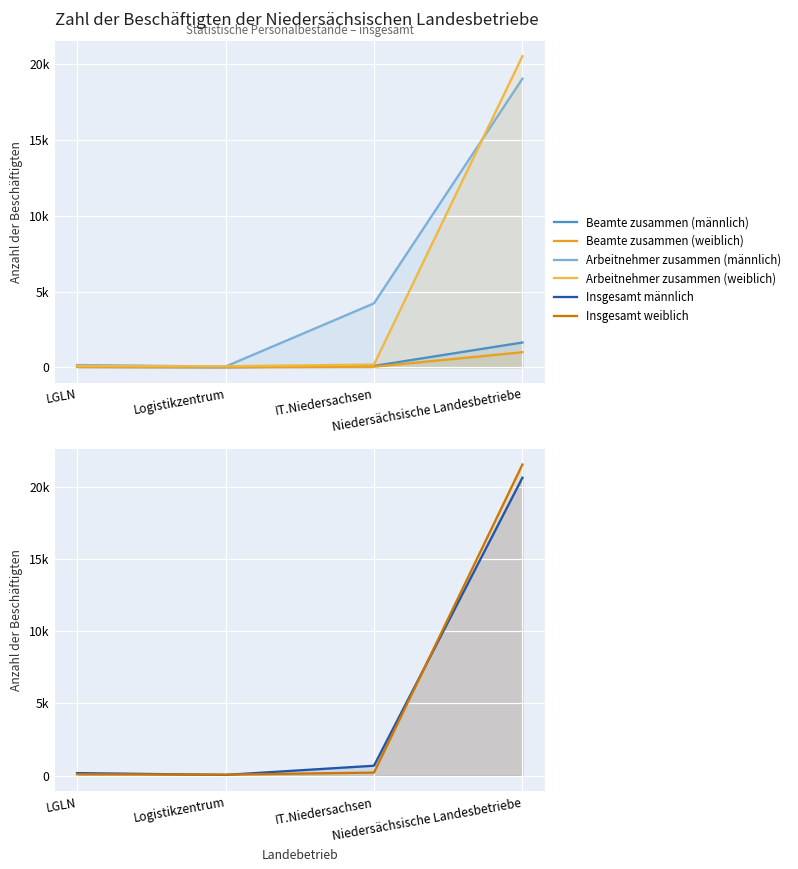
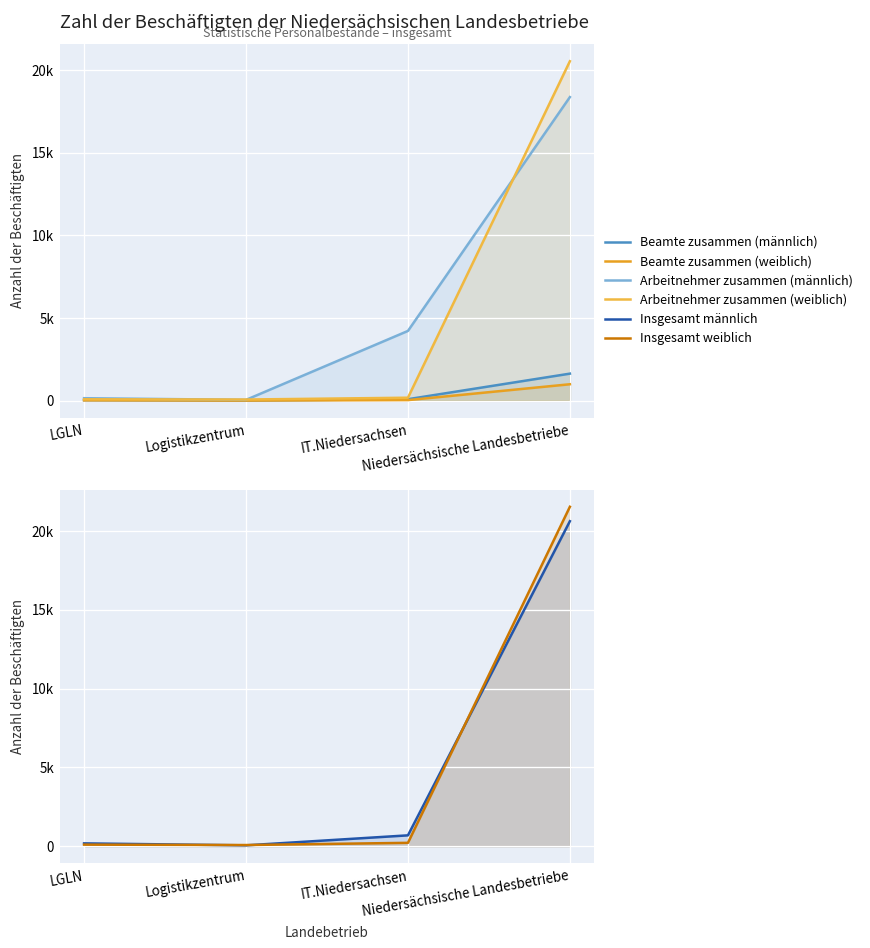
Zahl der Beschäftigten der Niedersächsischen Landesbetriebe, Arbeitnehmer zusammen (männlich), Niedersächsische Landesbetriebe: 19100 -> 18400
